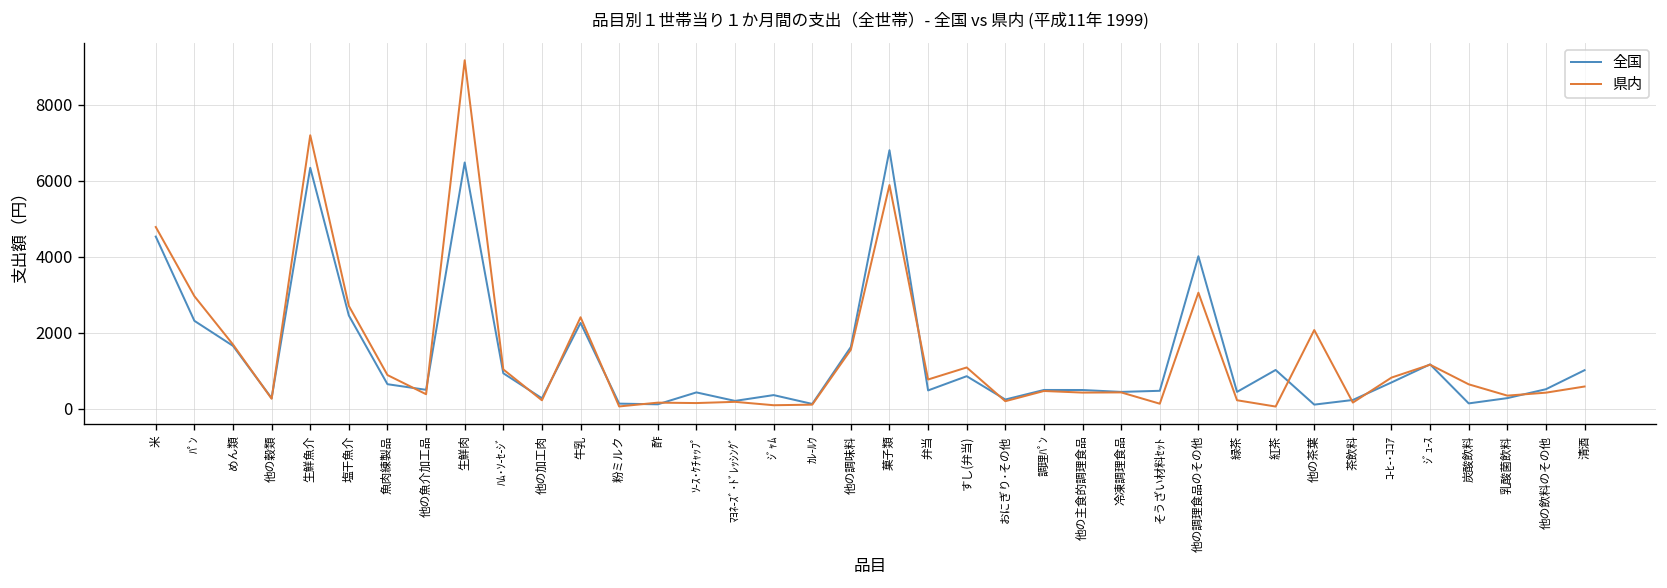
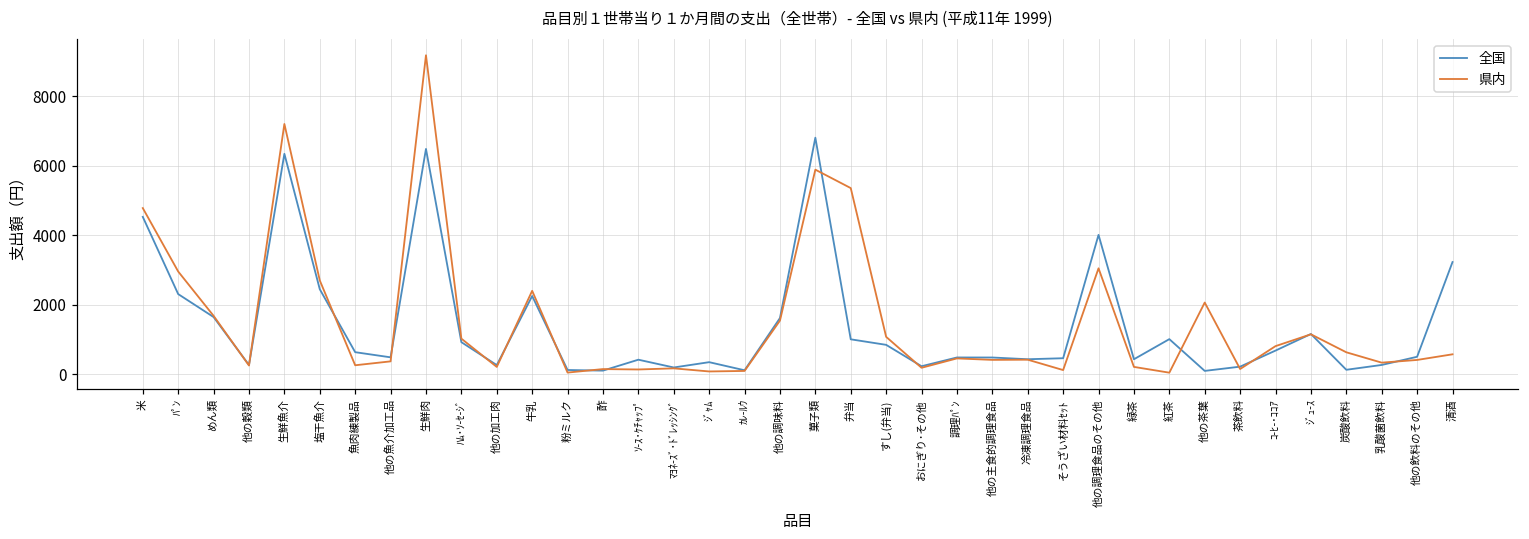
県内, 魚肉練製品: 900 -> 300
全国, 弁当: 500 -> 1000
県内, 弁当: 800 -> 5400
全国, 清酒: 1000 -> 3200
